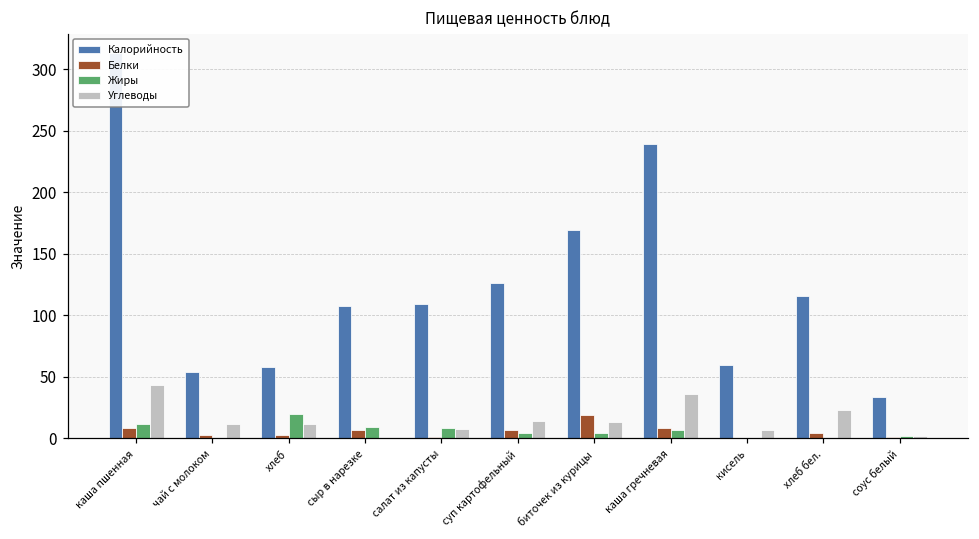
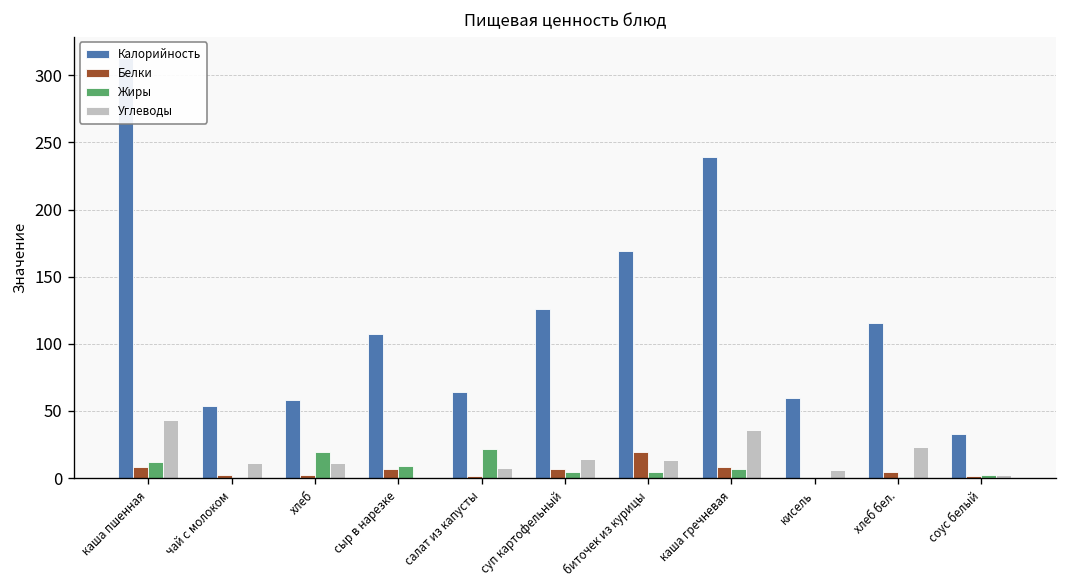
Калорийность, салат из капусты: 109 -> 65
Жиры, салат из капусты: 8 -> 22
